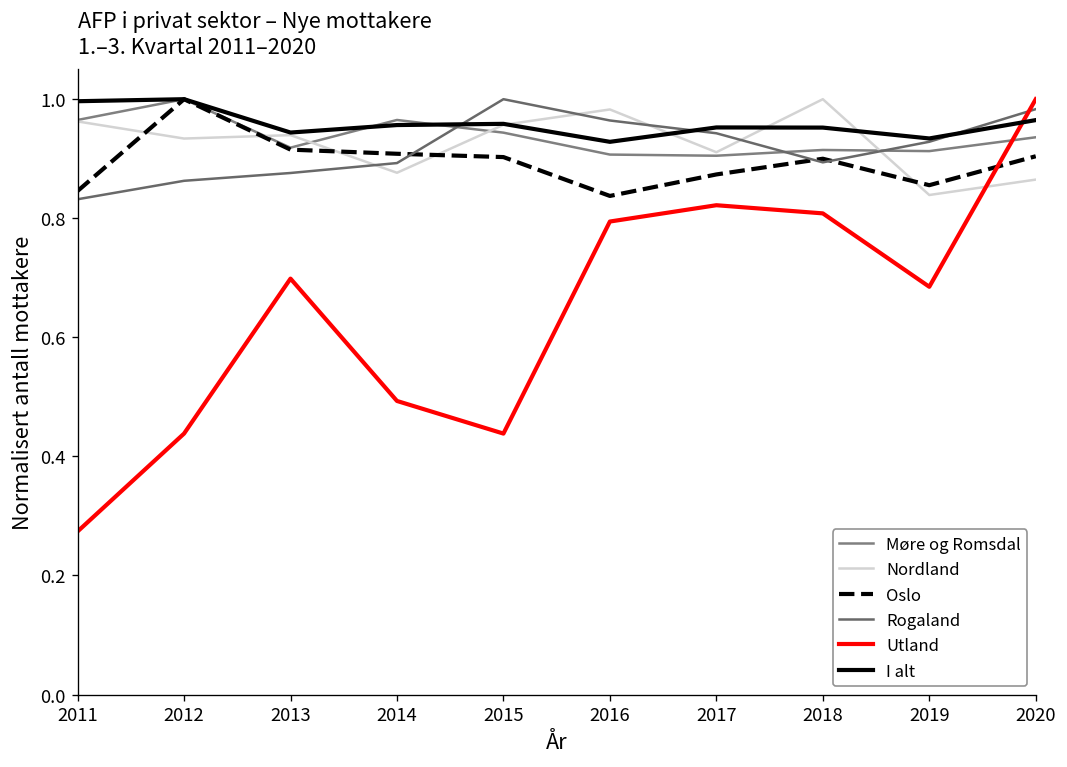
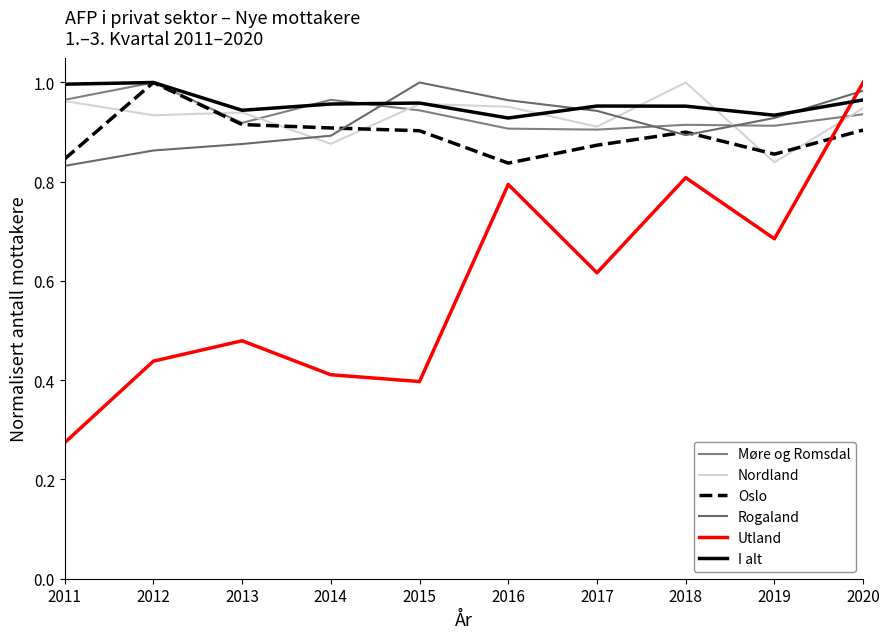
Utland, 2013: 0.70 -> 0.48
Utland, 2014: 0.49 -> 0.41
Utland, 2015: 0.44 -> 0.40
Nordland, 2016: 0.98 -> 0.95
Utland, 2017: 0.82 -> 0.62
Nordland, 2020: 0.86 -> 0.95
